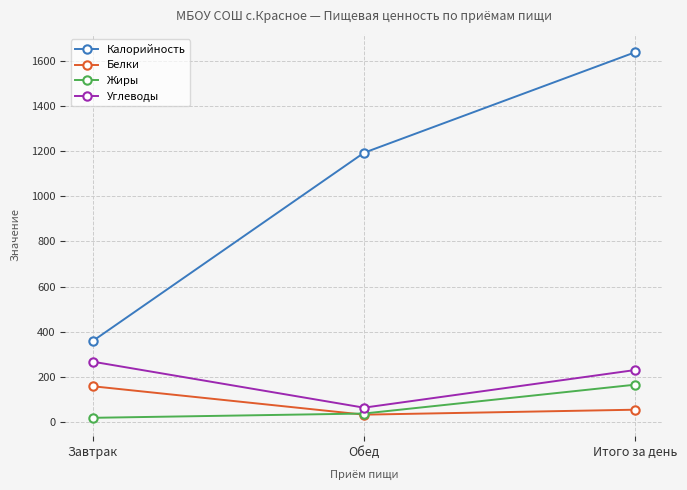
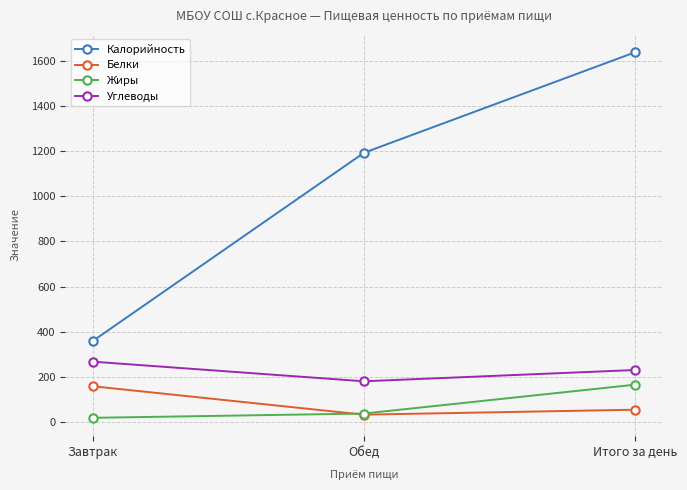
Углеводы, Обед: 60 -> 180
